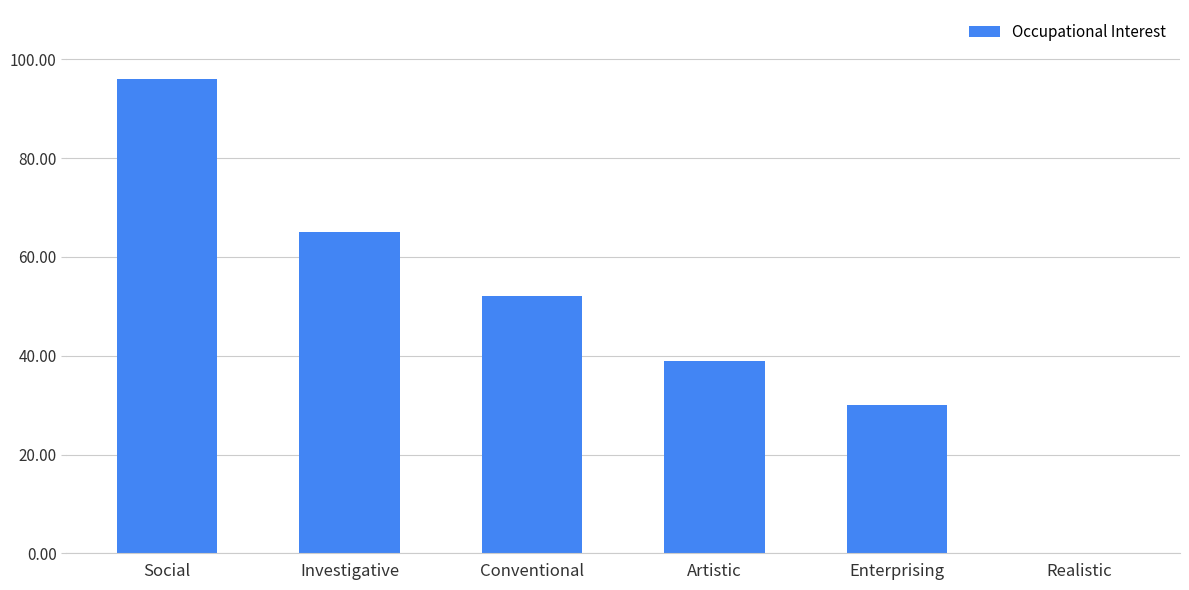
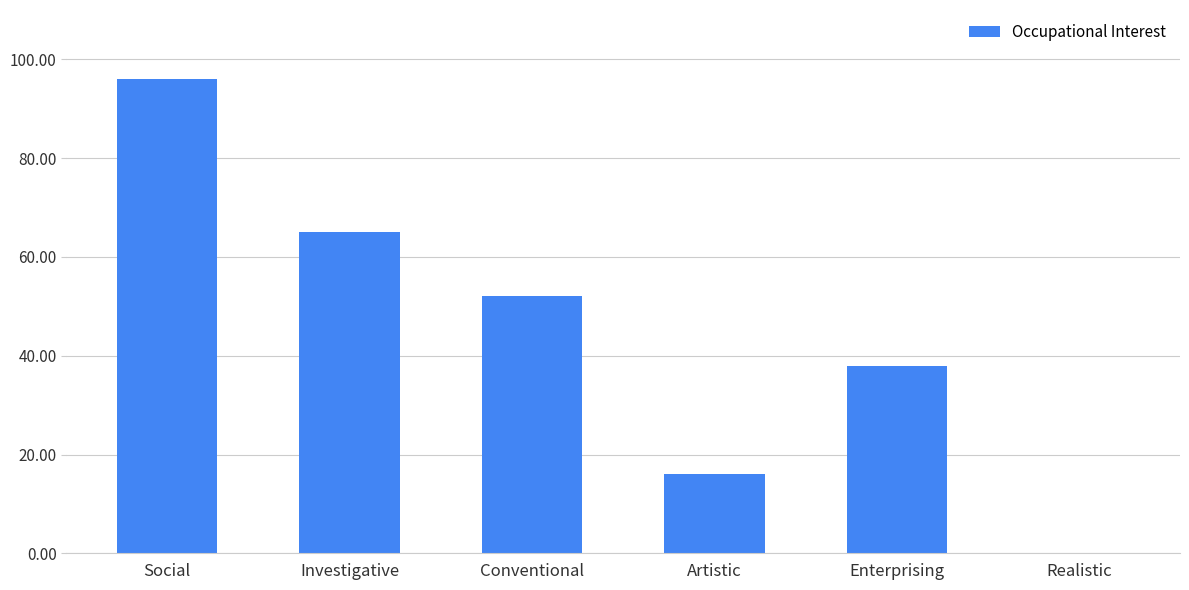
Artistic: 39 -> 16
Enterprising: 30 -> 38
